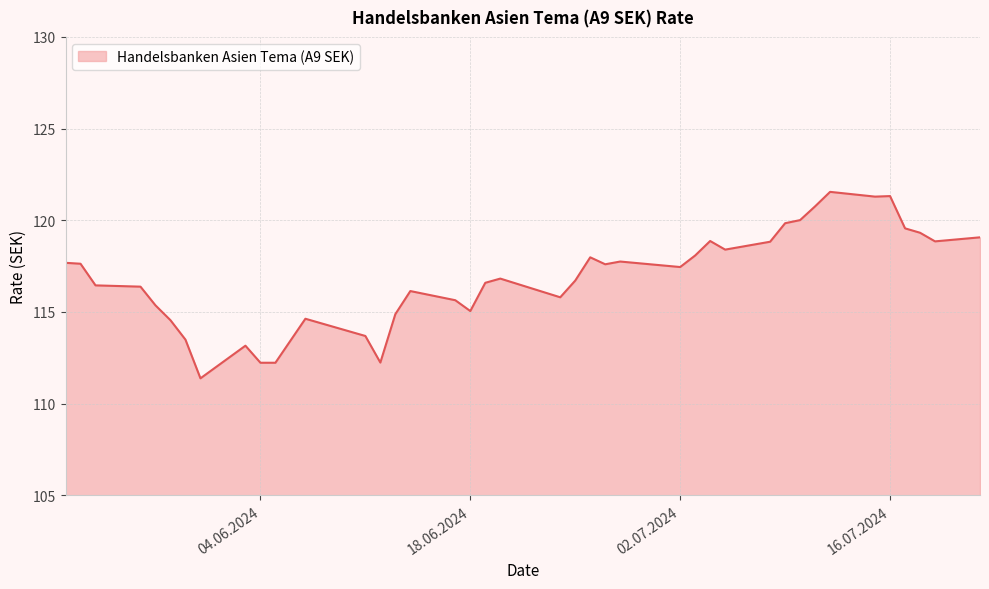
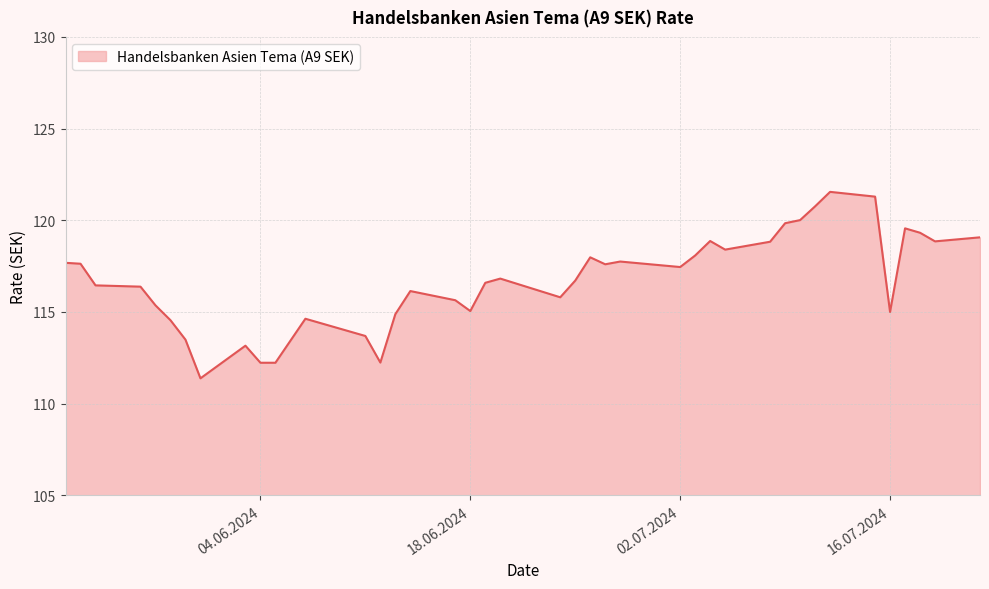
16.07.2024: 121.3 -> 115.0
